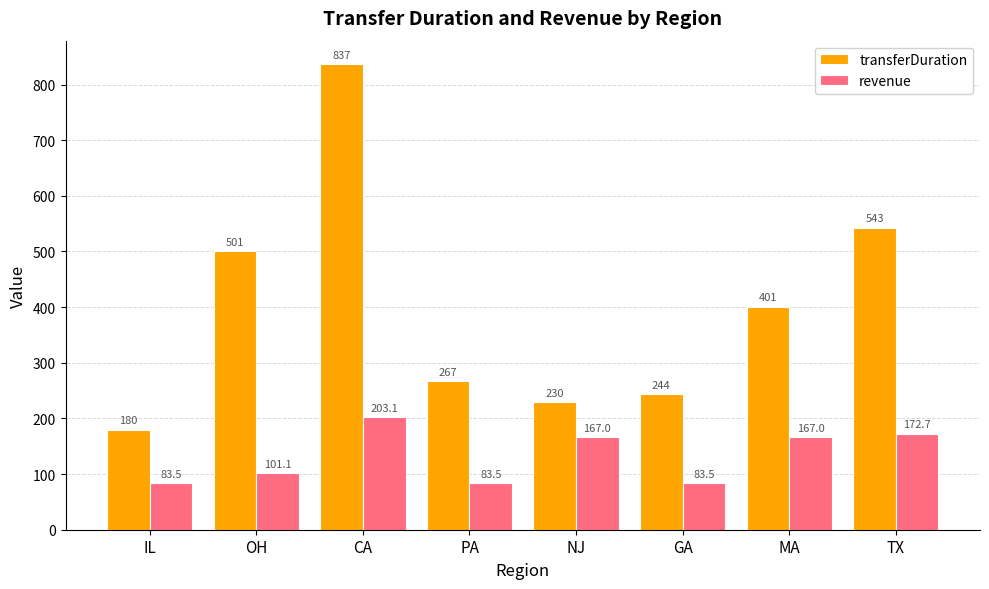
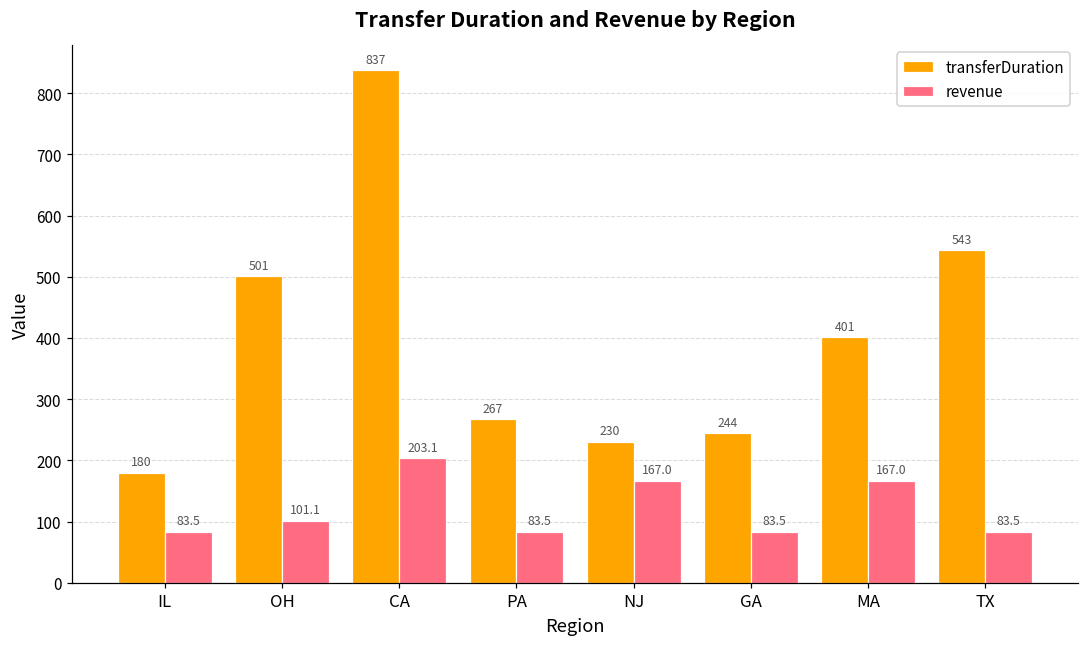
revenue, TX: 172.7 -> 83.5
